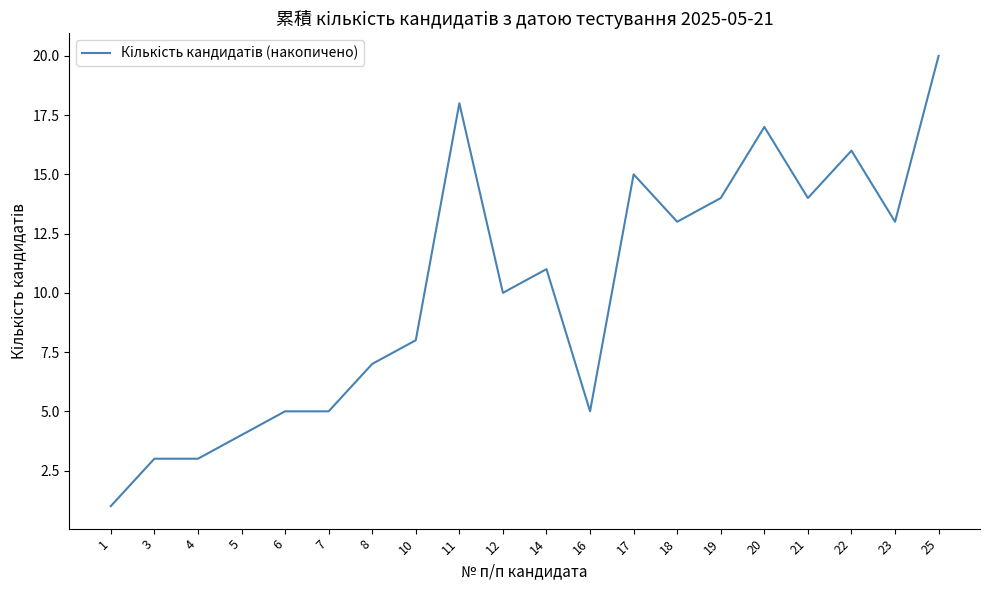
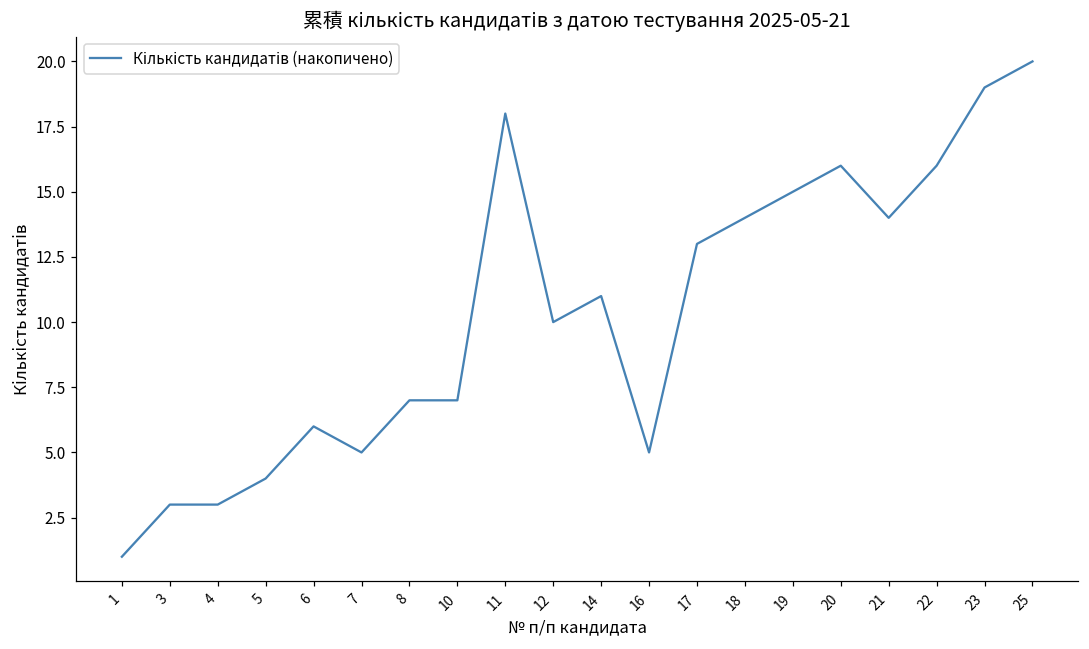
6: 5 -> 6
10: 8 -> 7
17: 15 -> 13
18: 13 -> 14
19: 14 -> 15
20: 17 -> 16
23: 13 -> 19
